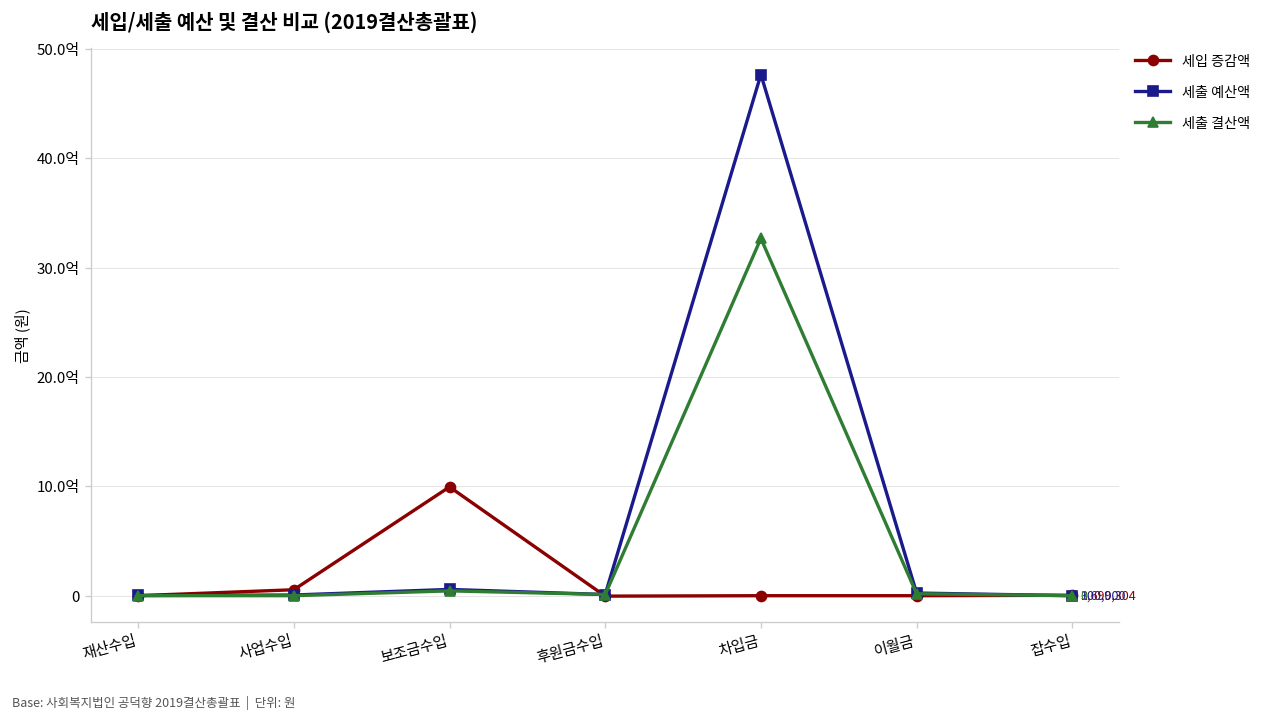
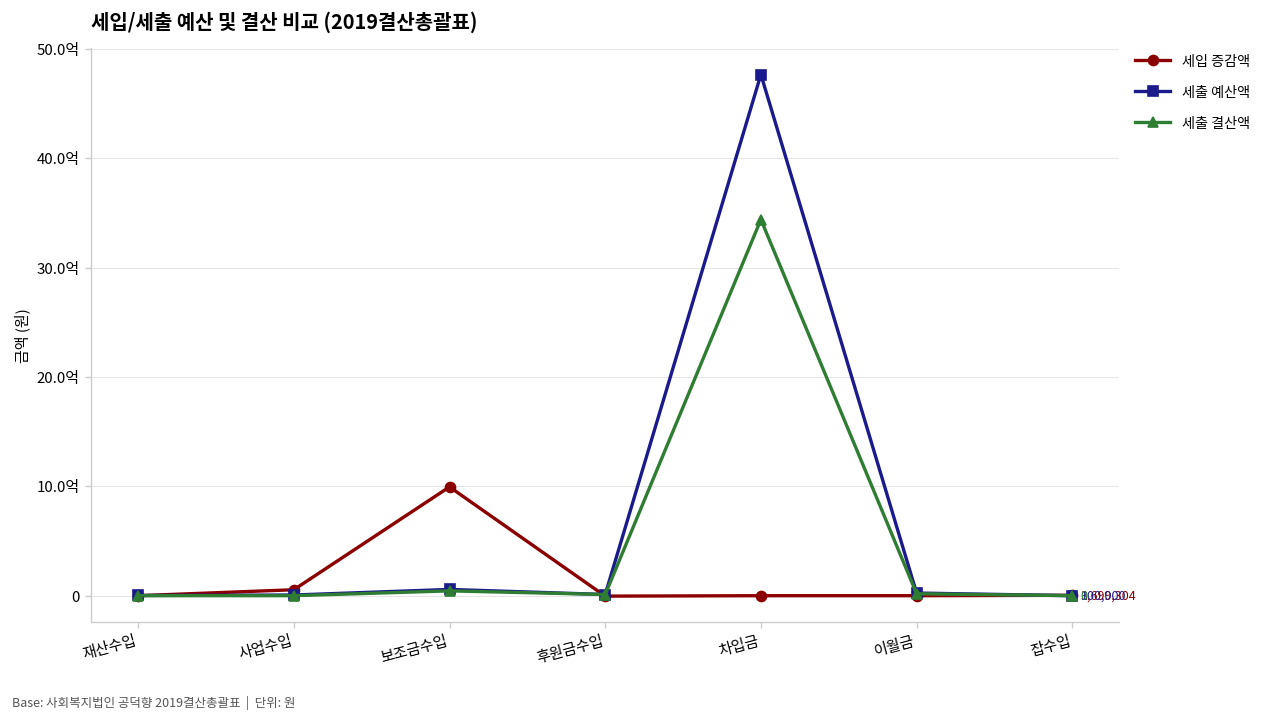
세출 결산액, 차입금: 33억 -> 34억
